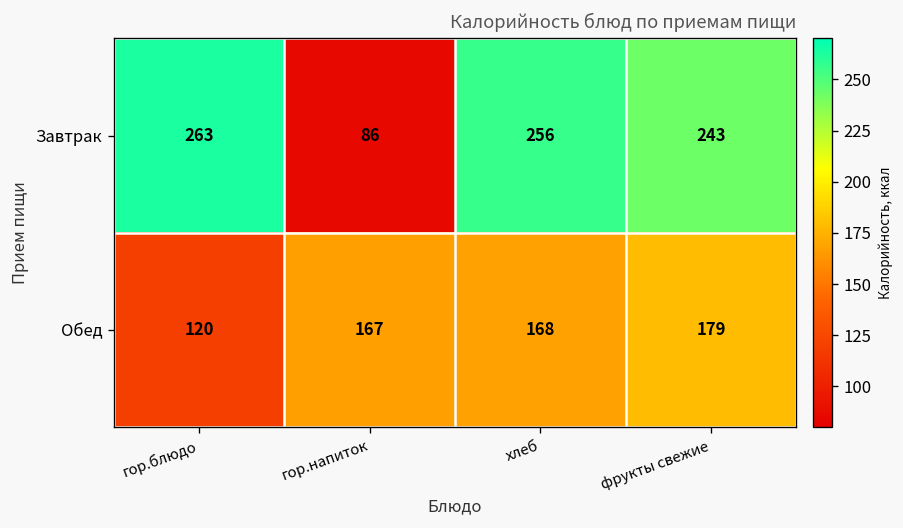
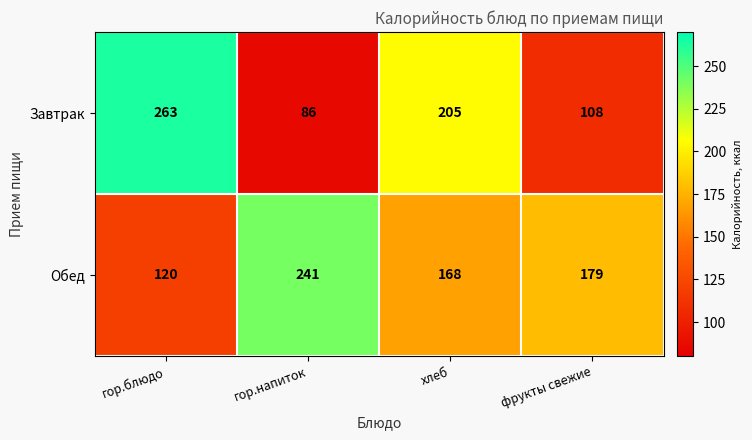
Завтрак, хлеб: 256 -> 205
Завтрак, фрукты свежие: 243 -> 108
Обед, гор.напиток: 167 -> 241
